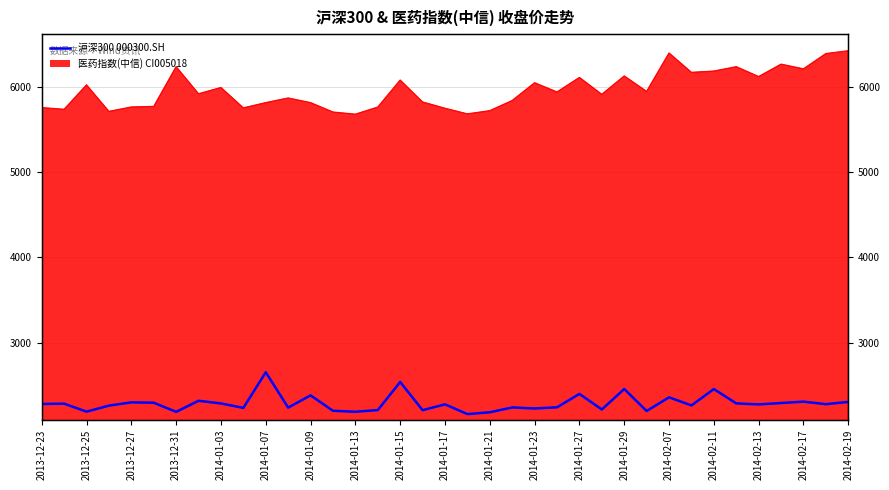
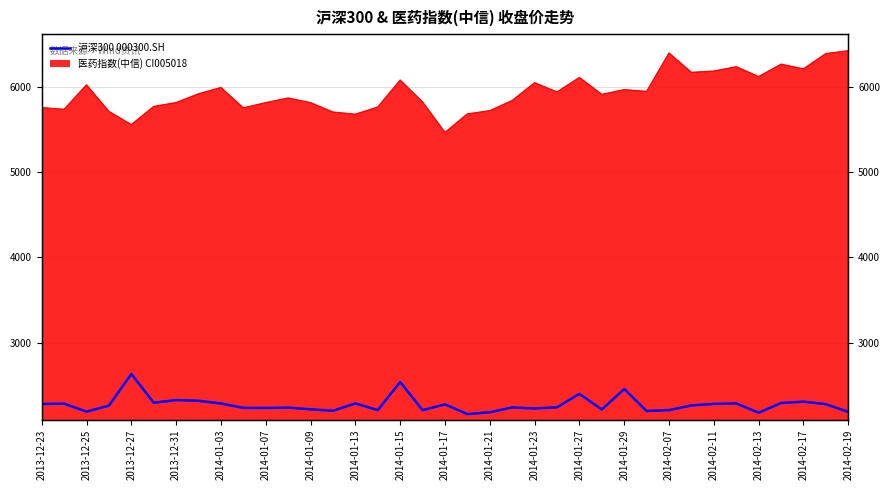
医药指数(中信) CI005018, 2013-12-27: 5800 -> 5600
沪深300 000300.SH, 2013-12-27: 2300 -> 2600
医药指数(中信) CI005018, 2013-12-31: 6200 -> 5800
沪深300 000300.SH, 2013-12-31: 2200 -> 2300
沪深300 000300.SH, 2014-01-07: 2700 -> 2200
沪深300 000300.SH, 2014-01-09: 2400 -> 2200
沪深300 000300.SH, 2014-01-13: 2200 -> 2300
医药指数(中信) CI005018, 2014-01-17: 5700 -> 5500
医药指数(中信) CI005018, 2014-01-29: 6100 -> 6000
沪深300 000300.SH, 2014-02-07: 2400 -> 2200
沪深300 000300.SH, 2014-02-11: 2500 -> 2300
沪深300 000300.SH, 2014-02-13: 2300 -> 2200
沪深300 000300.SH, 2014-02-19: 2300 -> 2200
